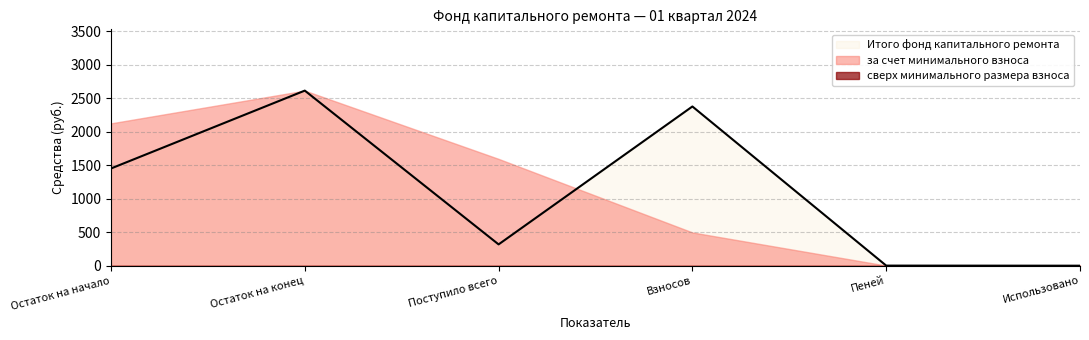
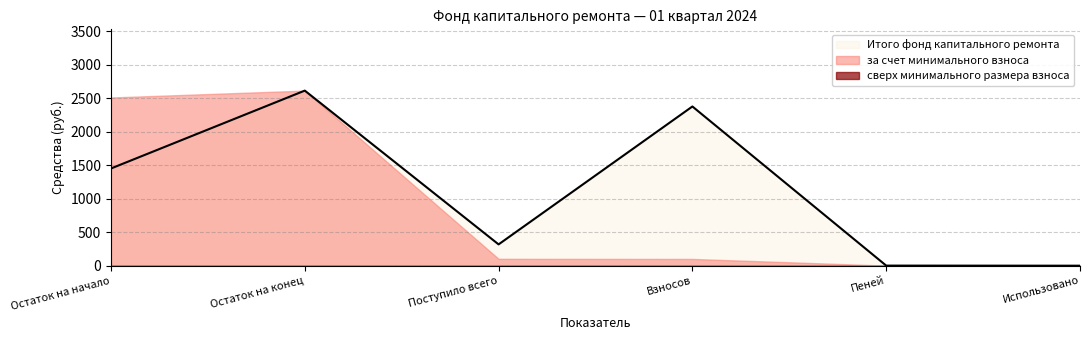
за счет минимального взноса, Остаток на начало: 2100 -> 2500
за счет минимального взноса, Поступило всего: 1600 -> 100
за счет минимального взноса, Взносов: 500 -> 100
